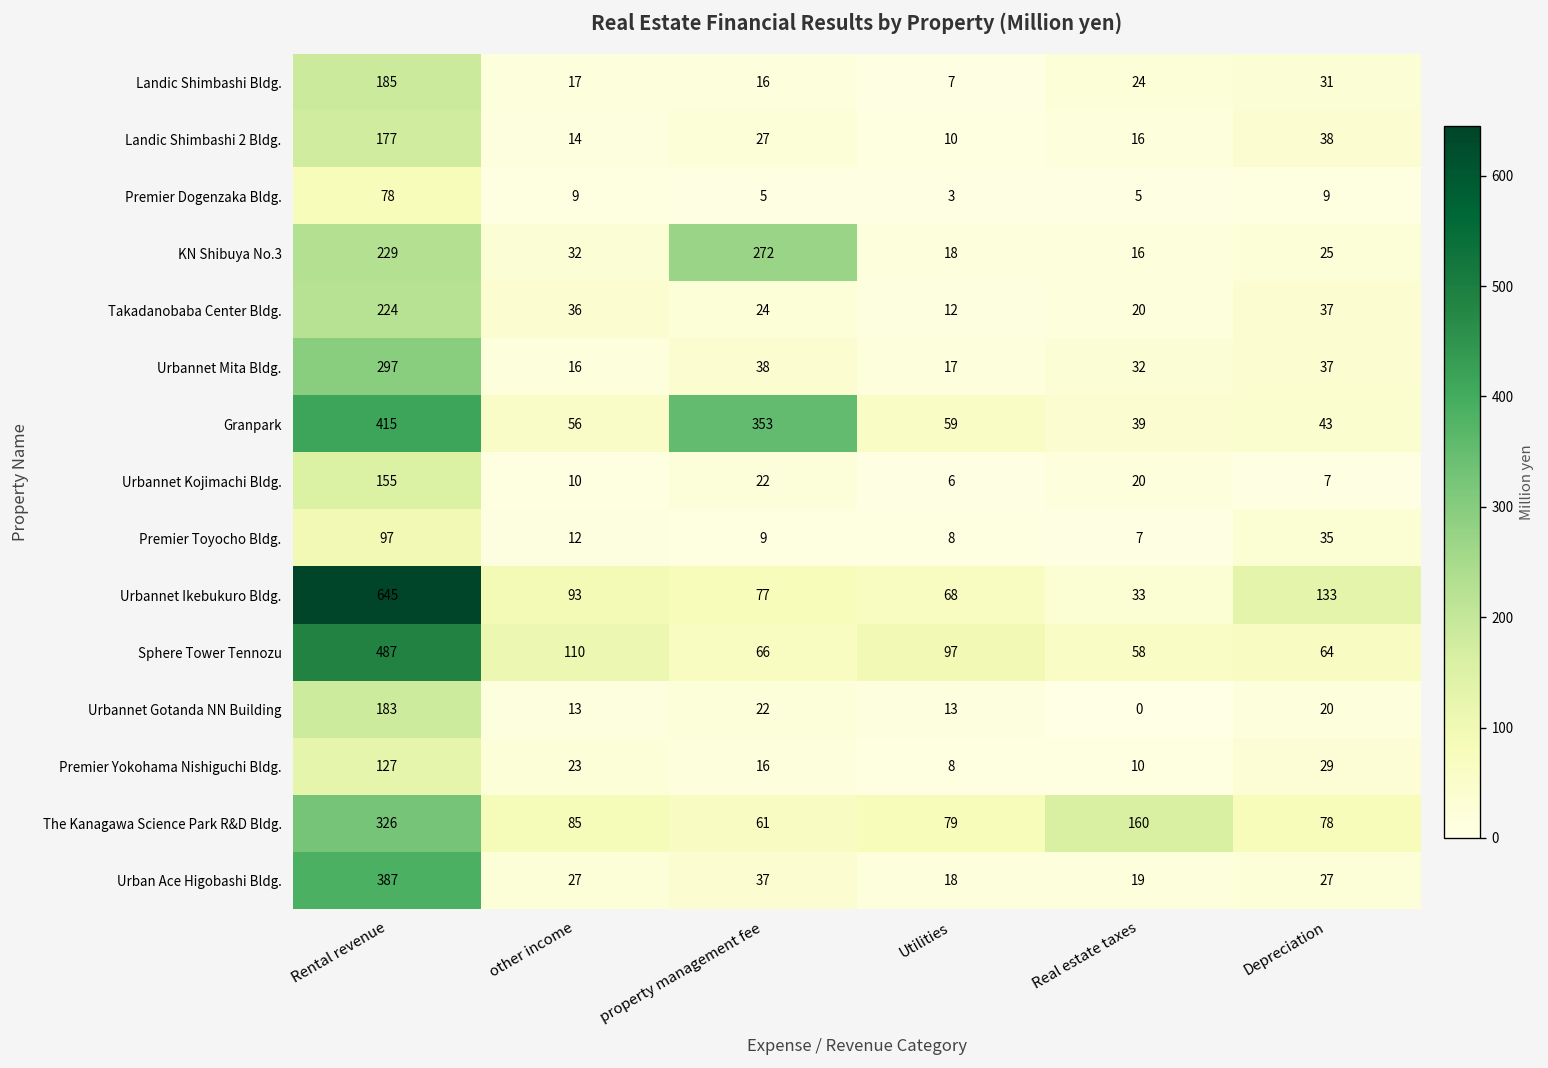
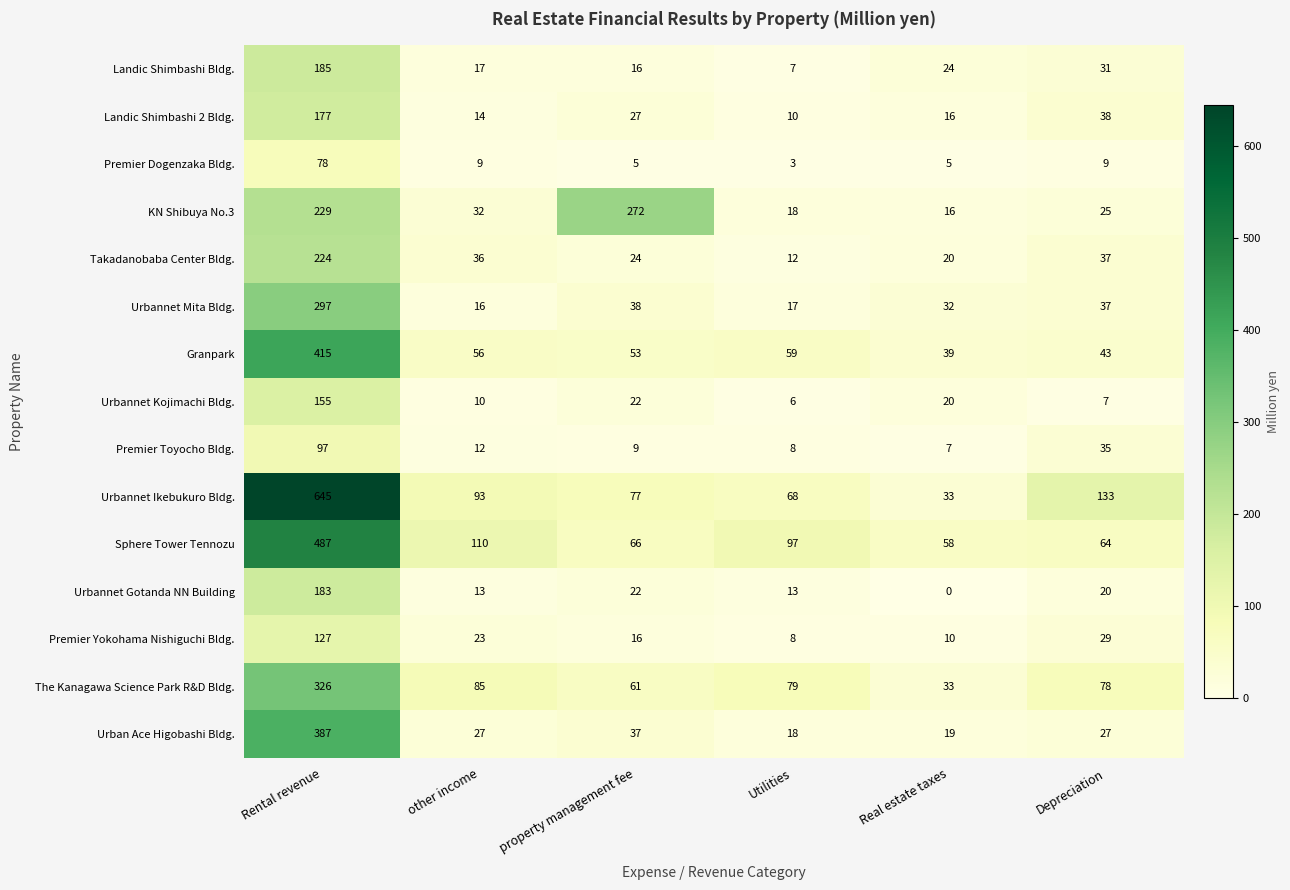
Granpark, property management fee: 353 -> 53
The Kanagawa Science Park R&D Bldg., Real estate taxes: 160 -> 33
